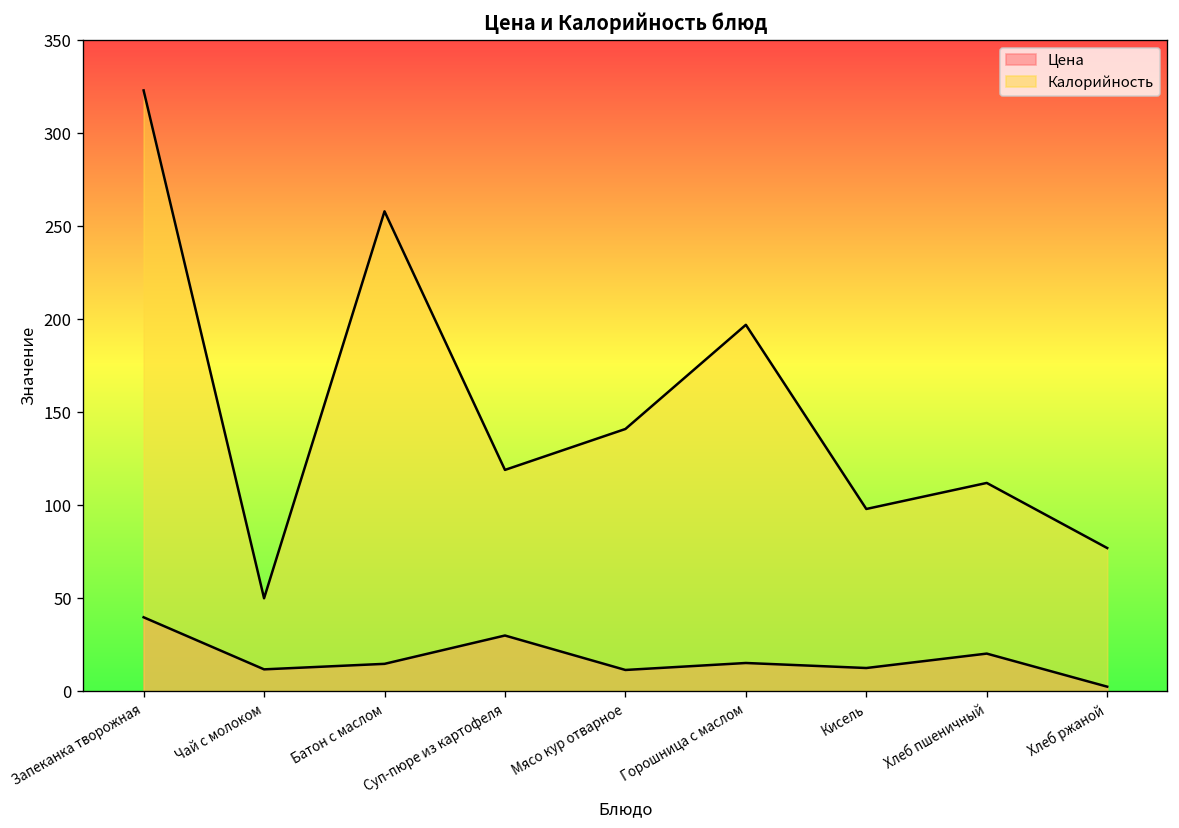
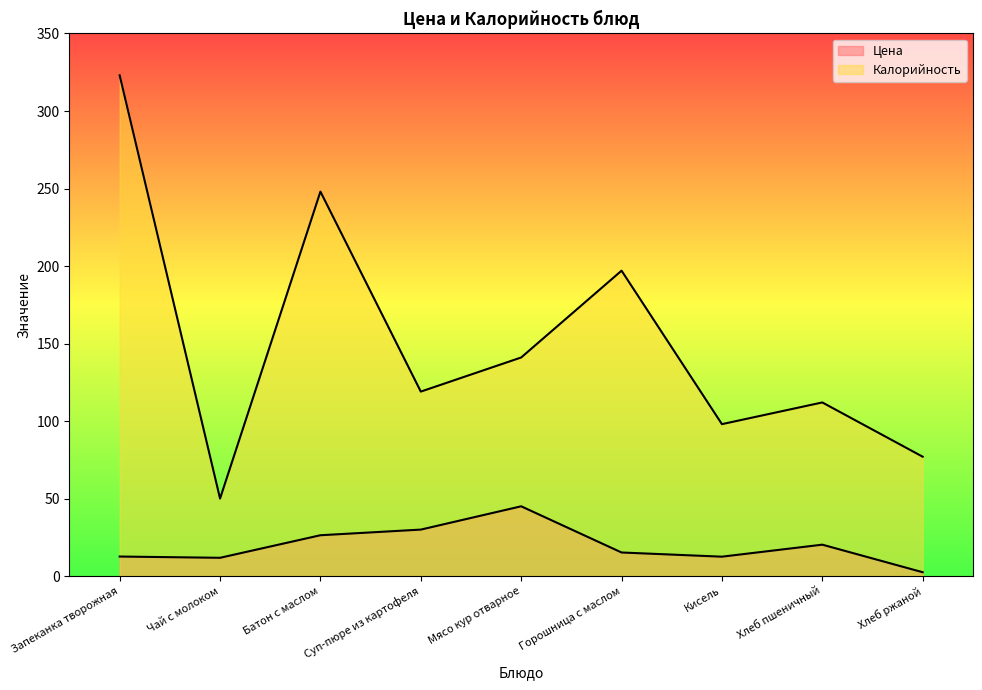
Цена, Запеканка творожная: 40 -> 13
Цена, Батон с маслом: 15 -> 26
Калорийность, Батон с маслом: 258 -> 248
Цена, Мясо кур отварное: 11 -> 45
